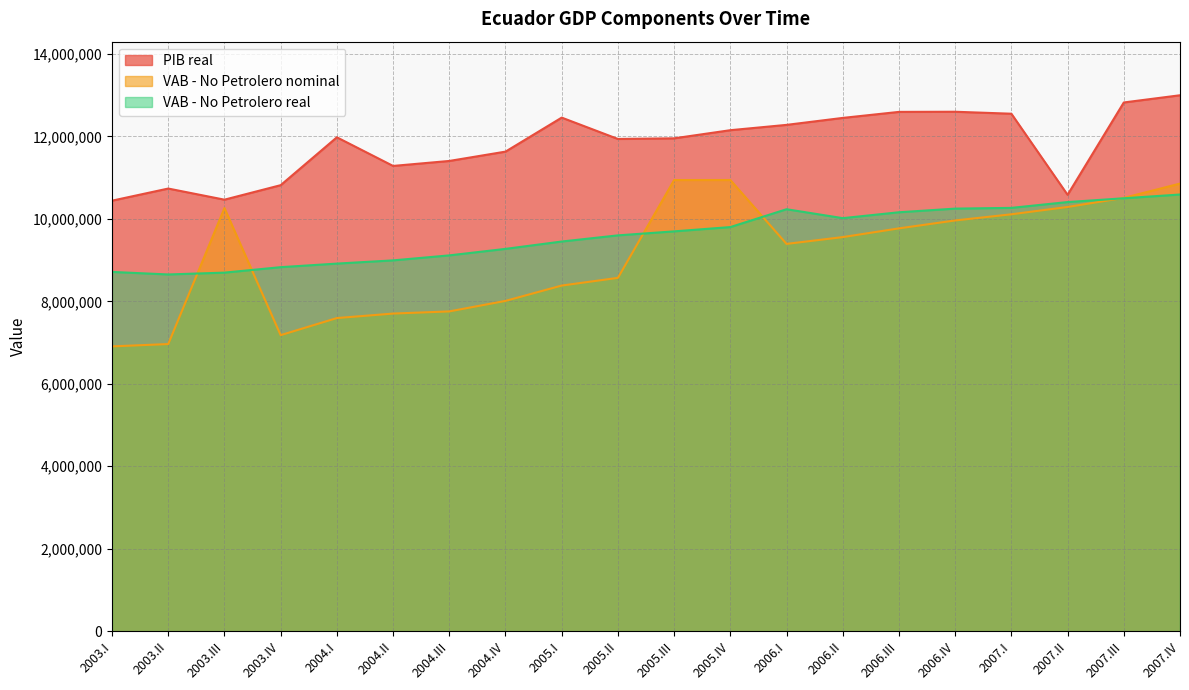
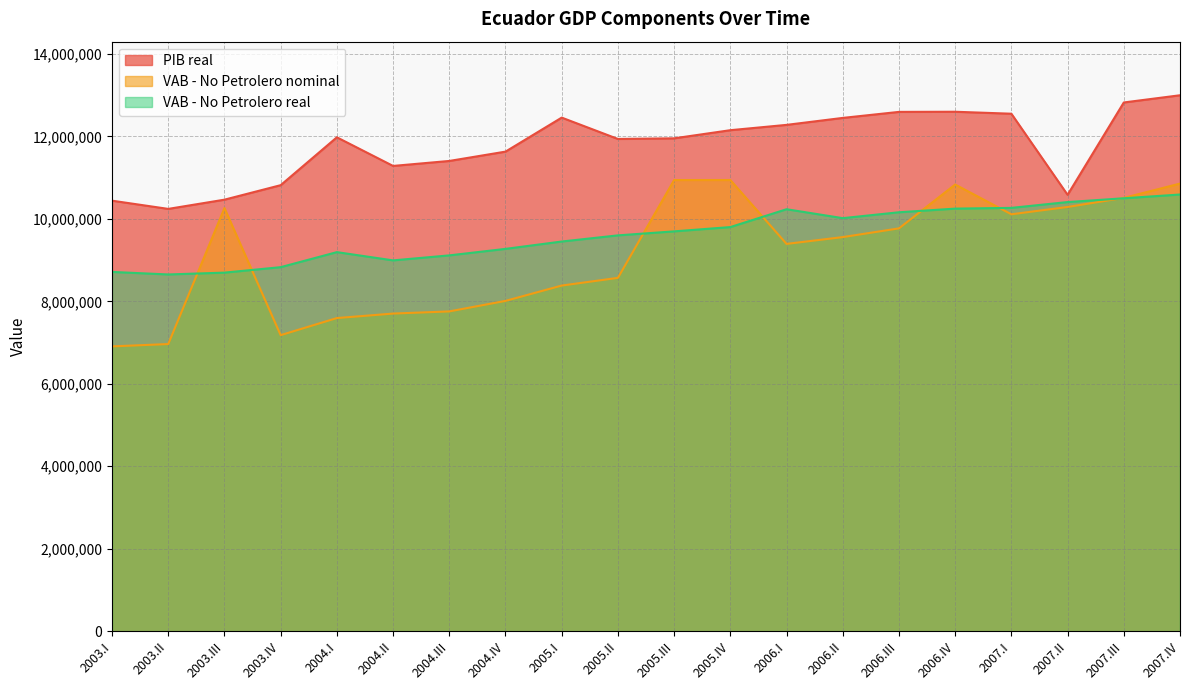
PIB real, 2003.II: 10,700,000 -> 10,200,000
VAB - No Petrolero real, 2004.I: 8,900,000 -> 9,200,000
VAB - No Petrolero nominal, 2006.IV: 10,000,000 -> 10,800,000
